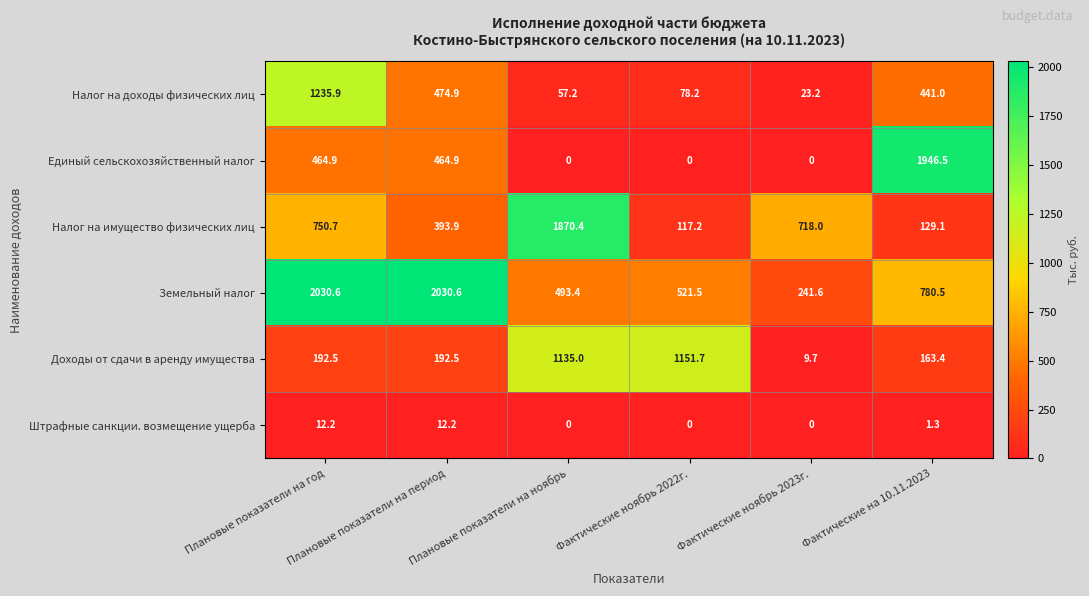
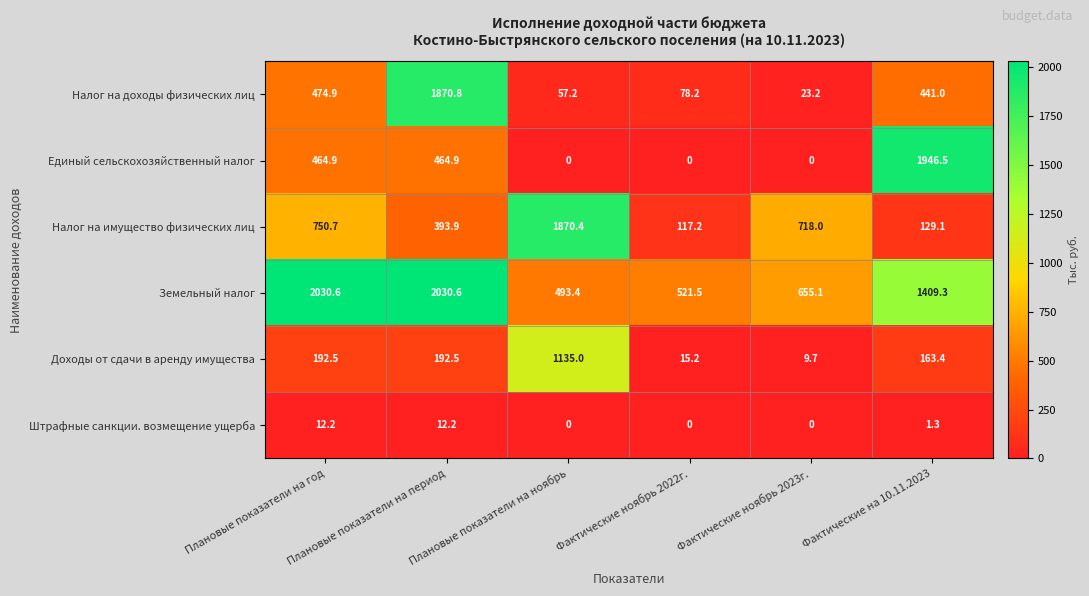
Налог на доходы физических лиц, Плановые показатели на год: 1235.9 -> 474.9
Налог на доходы физических лиц, Плановые показатели на период: 474.9 -> 1870.8
Земельный налог, Фактические ноябрь 2023г.: 241.6 -> 655.1
Земельный налог, Фактические на 10.11.2023: 780.5 -> 1409.3
Доходы от сдачи в аренду имущества, Фактические ноябрь 2022г.: 1151.7 -> 15.2
